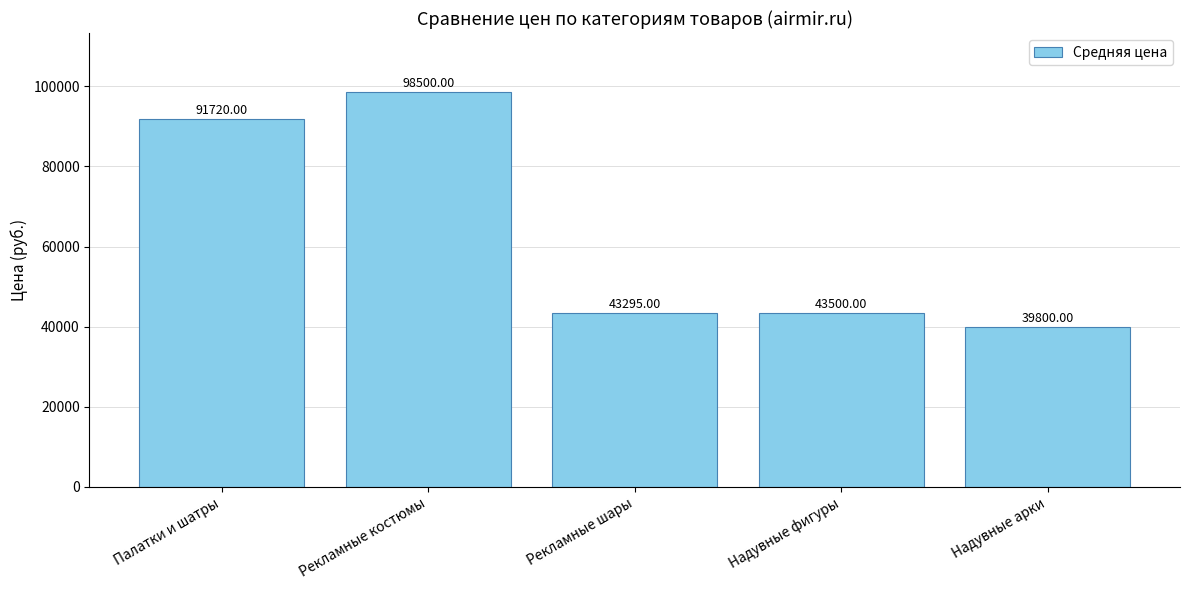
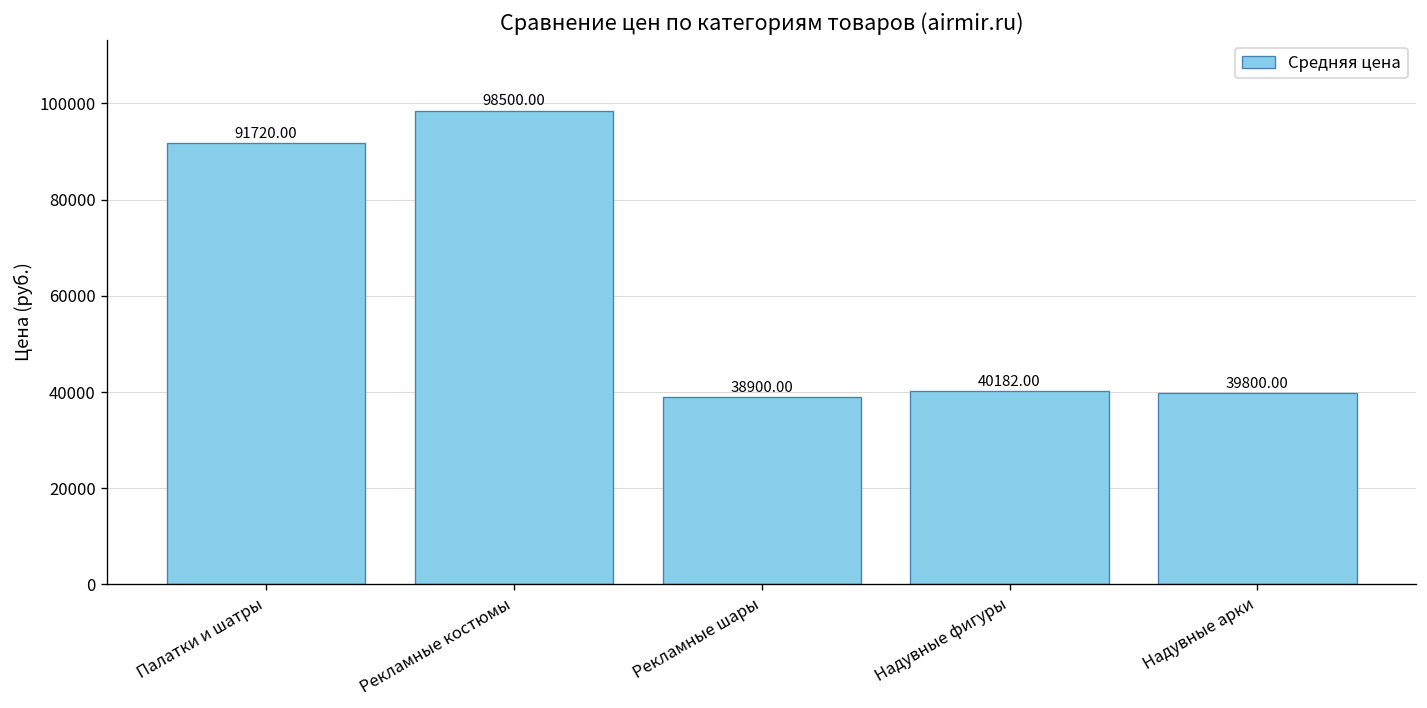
Рекламные шары: 43295.00 -> 38900.00
Надувные фигуры: 43500.00 -> 40182.00
